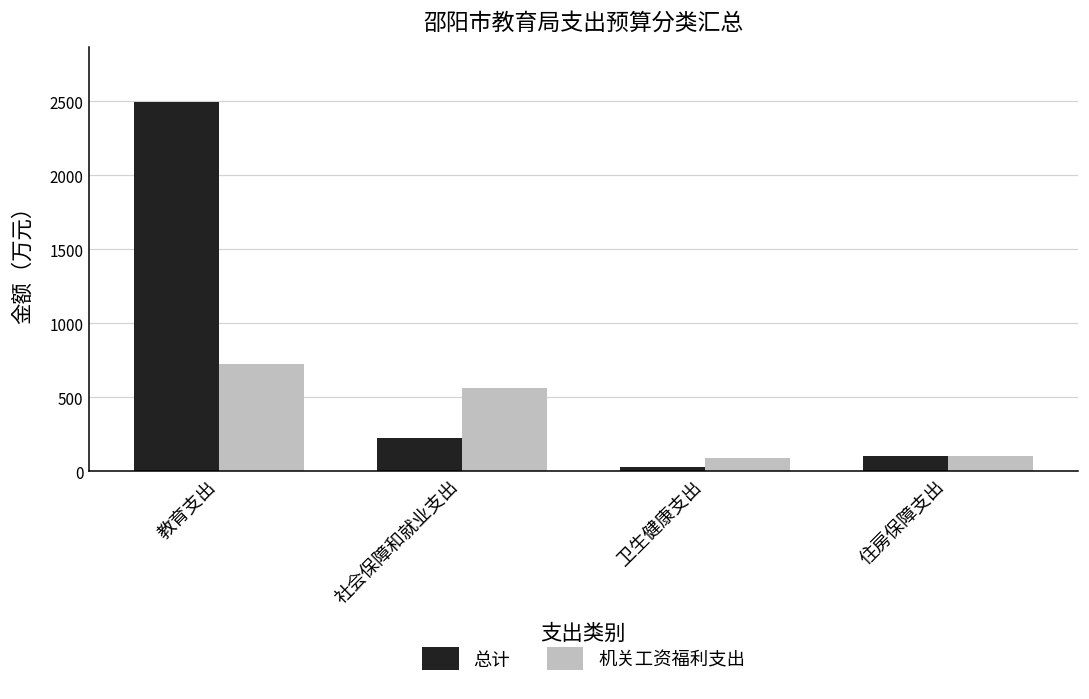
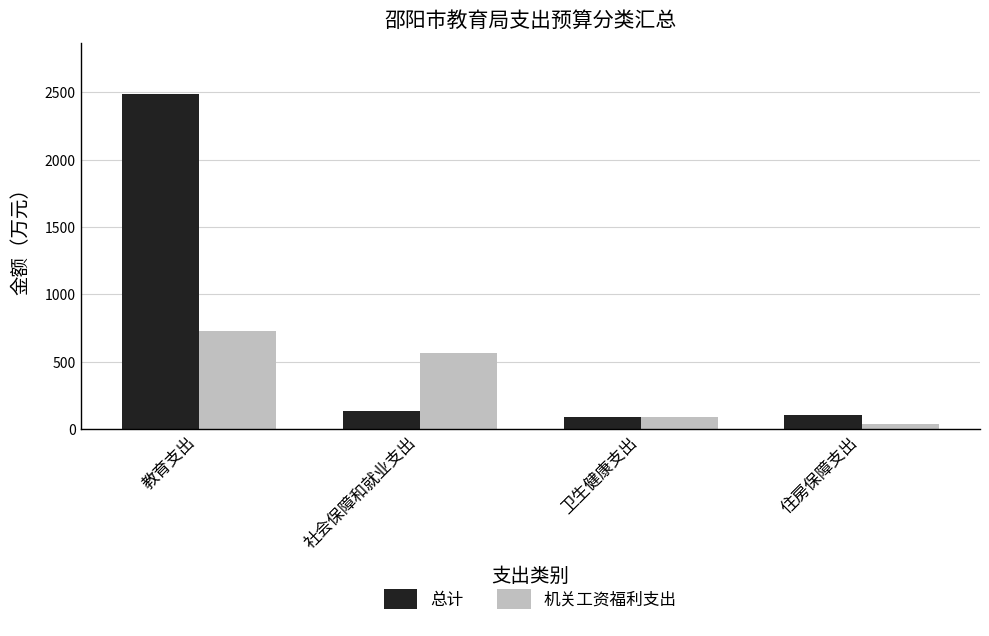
总计, 社会保障和就业支出: 230 -> 140
总计, 卫生健康支出: 30 -> 90
机关工资福利支出, 住房保障支出: 100 -> 30
